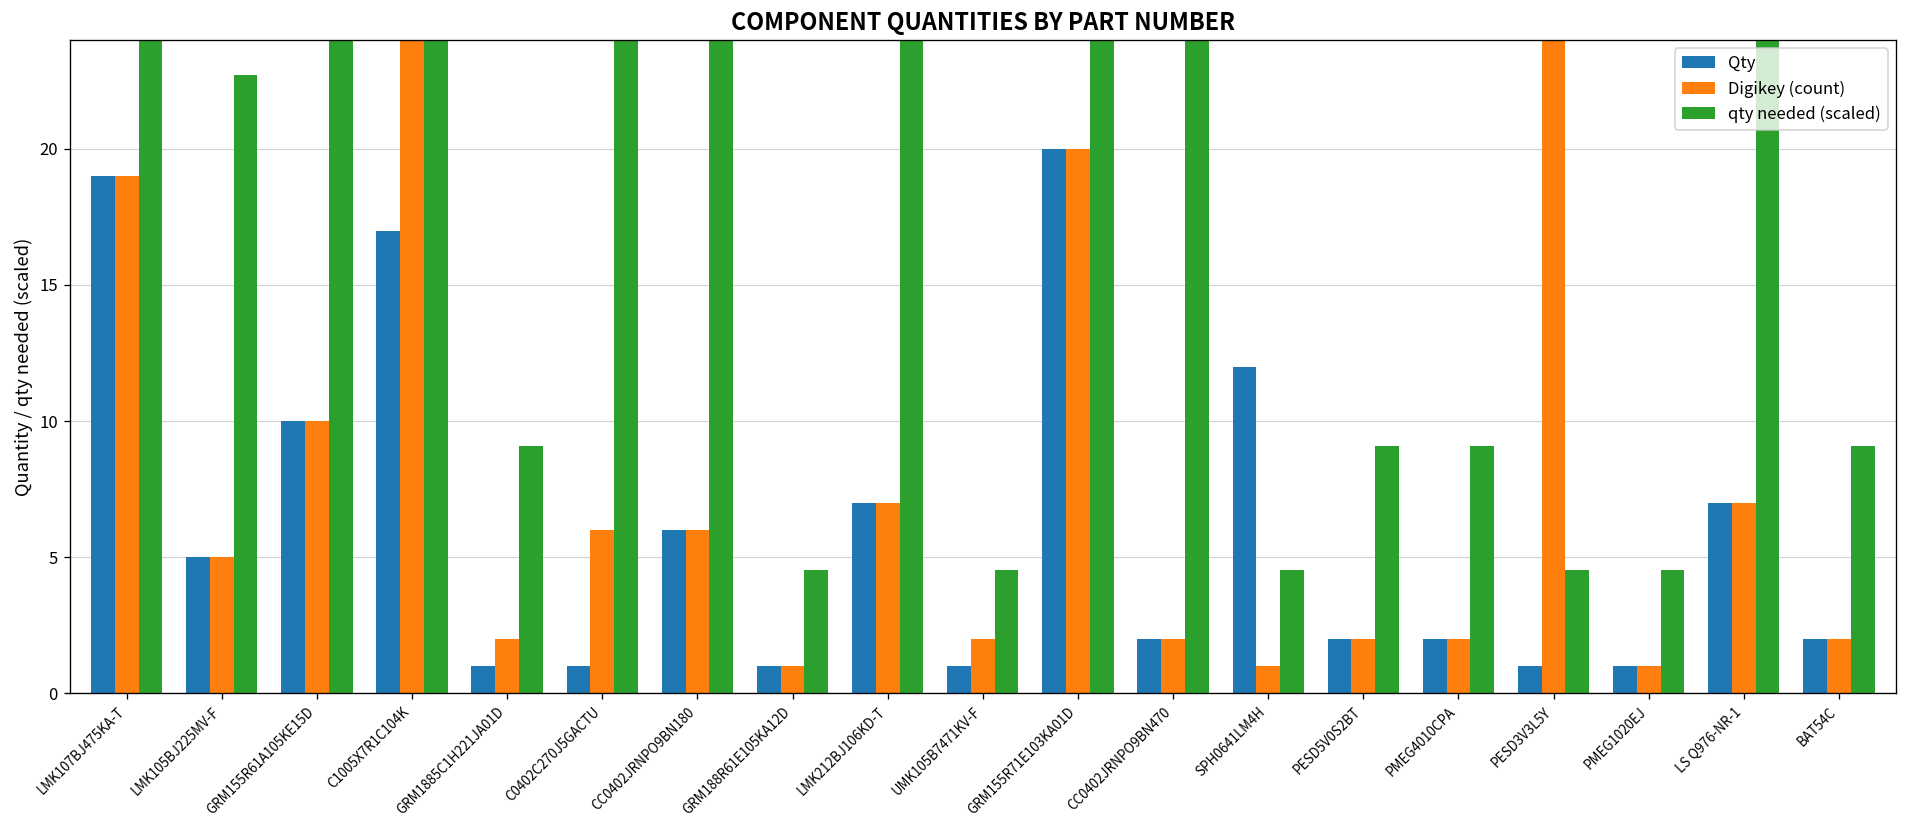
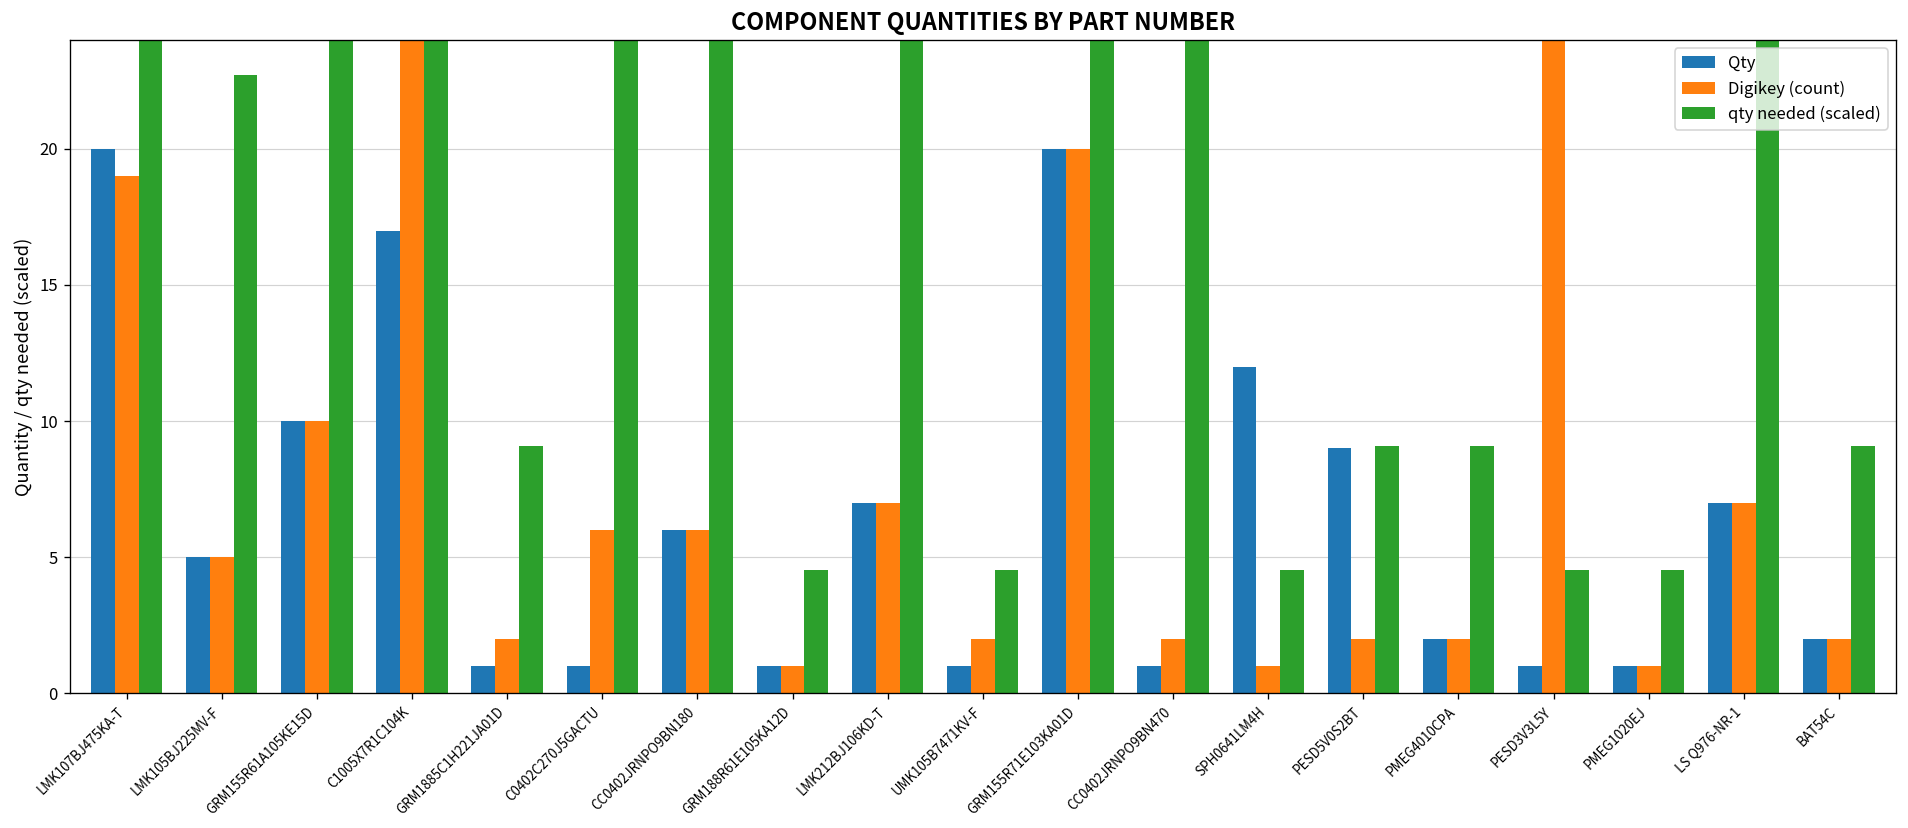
Qty, LMK107BJ475KA-T: 19 -> 20
Qty, CC0402JRNPO9BN470: 2 -> 1
Qty, PESD5V0S2BT: 2 -> 9
